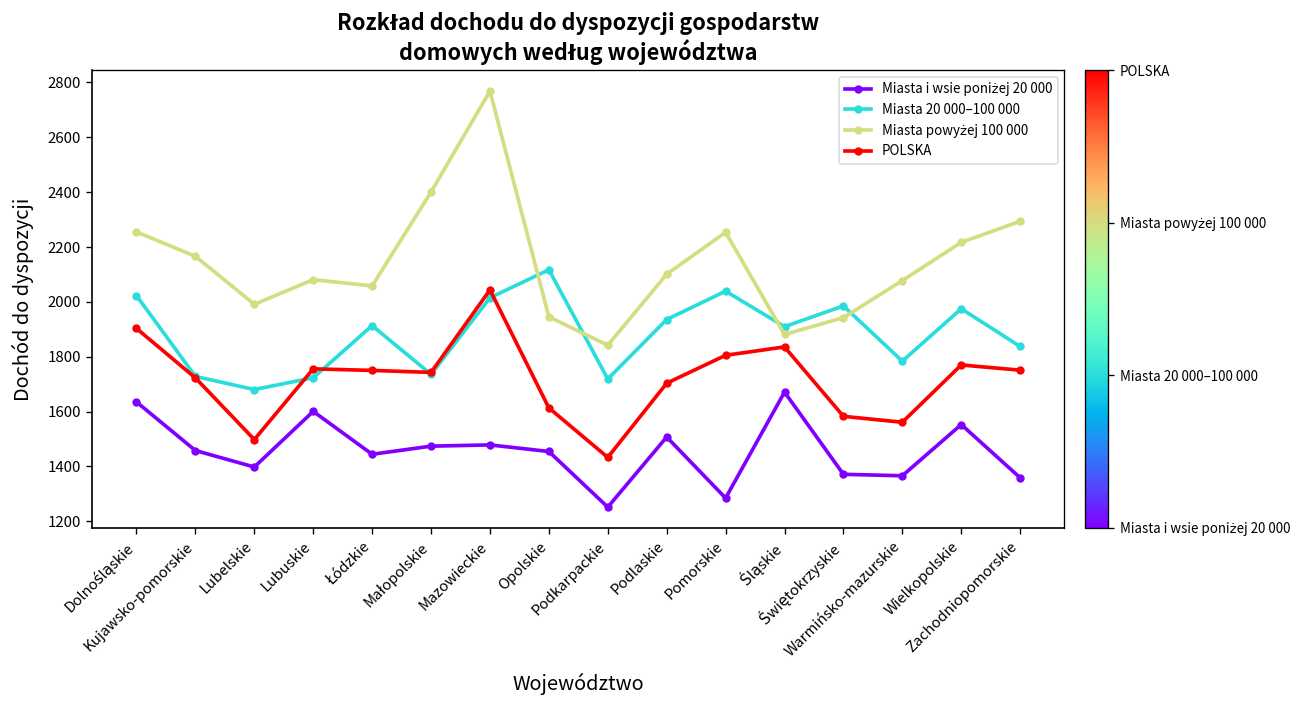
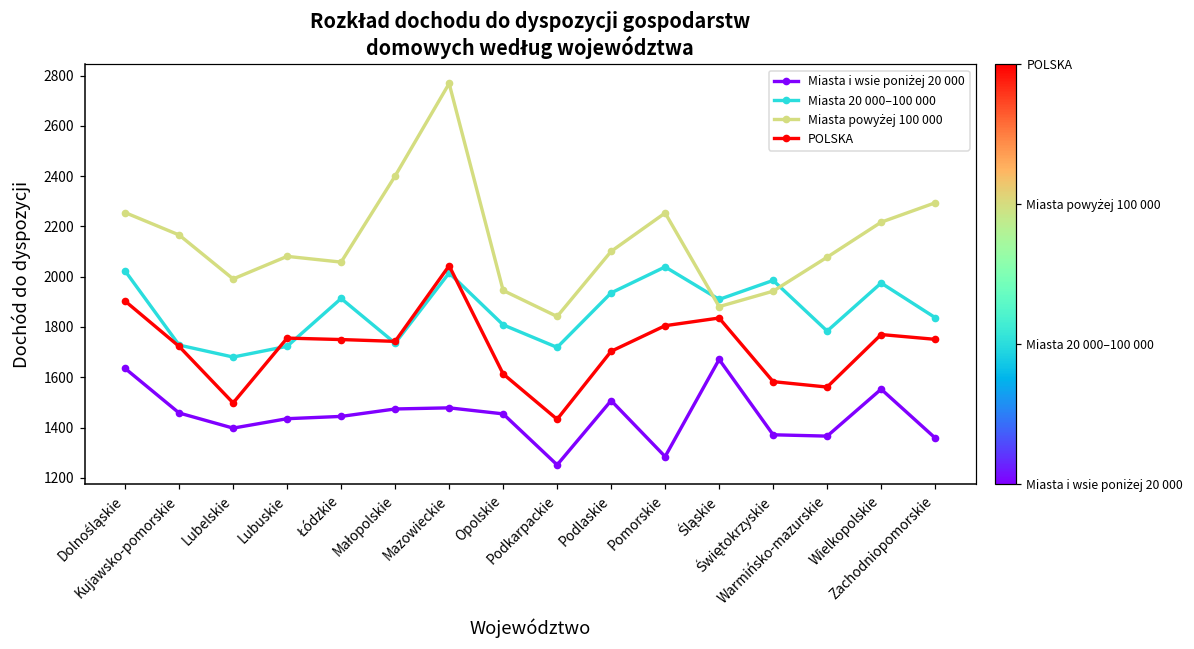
Miasta i wsie poniżej 20 000, Lubuskie: 1600 -> 1440
Miasta 20 000–100 000, Opolskie: 2120 -> 1810
